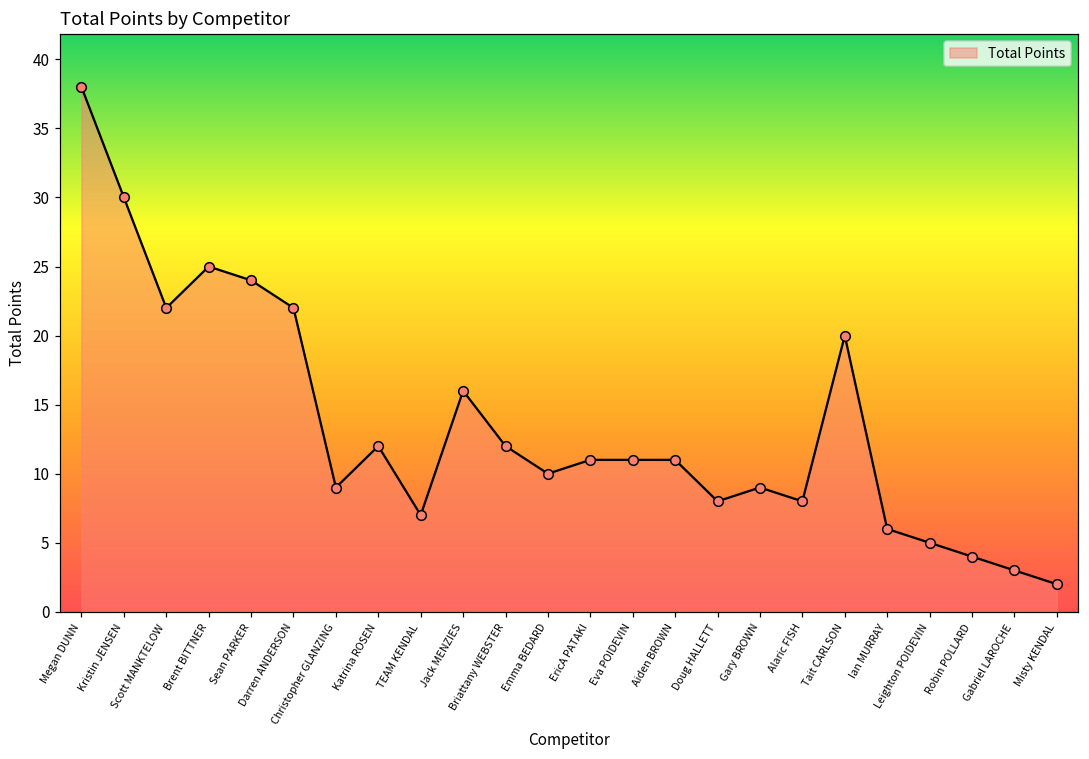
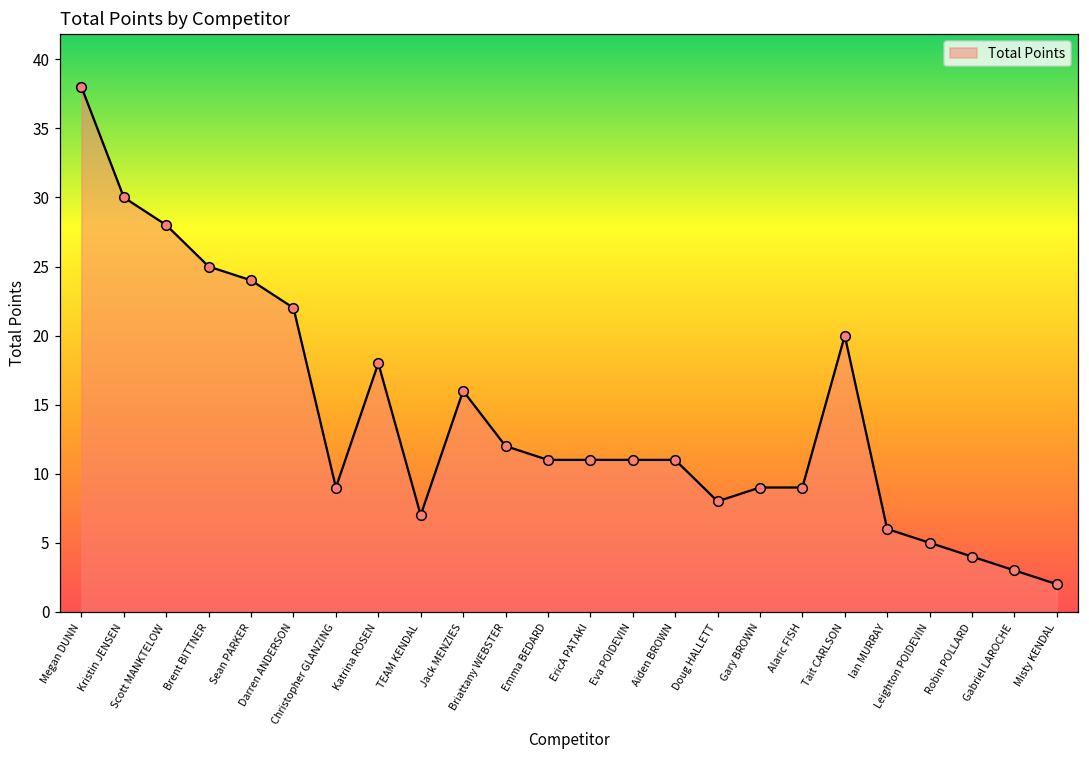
Scott MANKTELOW: 22 -> 28
Katrina ROSEN: 12 -> 18
Emma BEDARD: 10 -> 11
Alaric FISH: 8 -> 9
